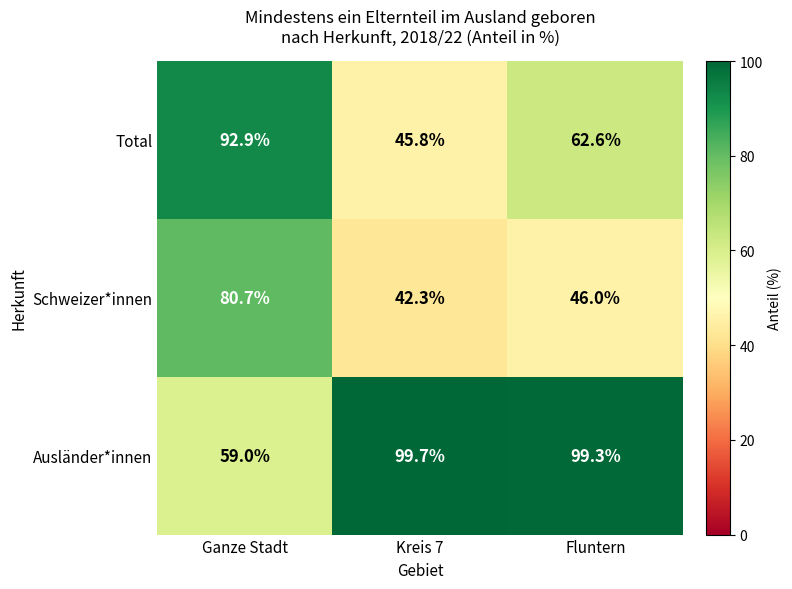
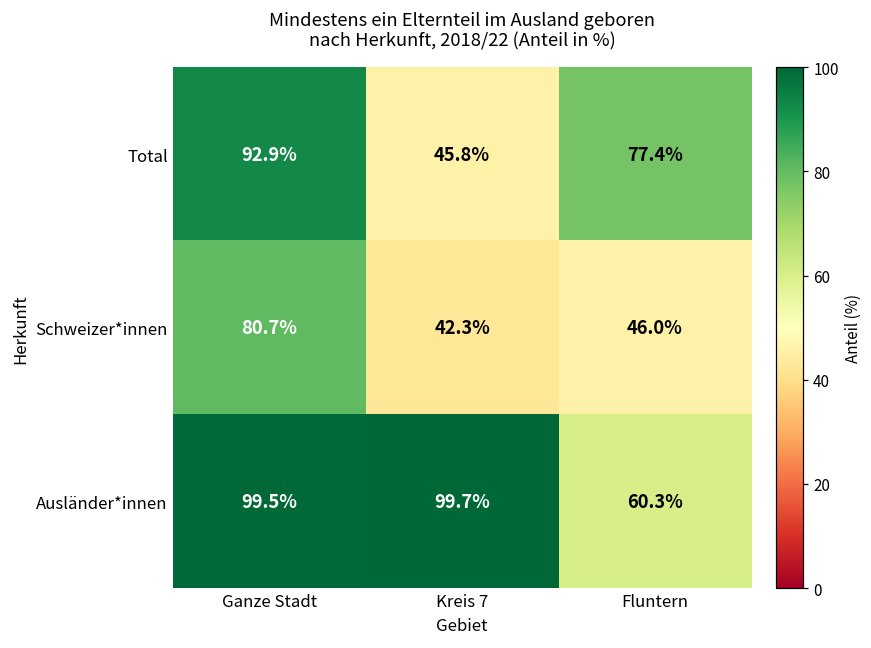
Total, Fluntern: 62.6% -> 77.4%
Ausländer*innen, Ganze Stadt: 59.0% -> 99.5%
Ausländer*innen, Fluntern: 99.3% -> 60.3%
